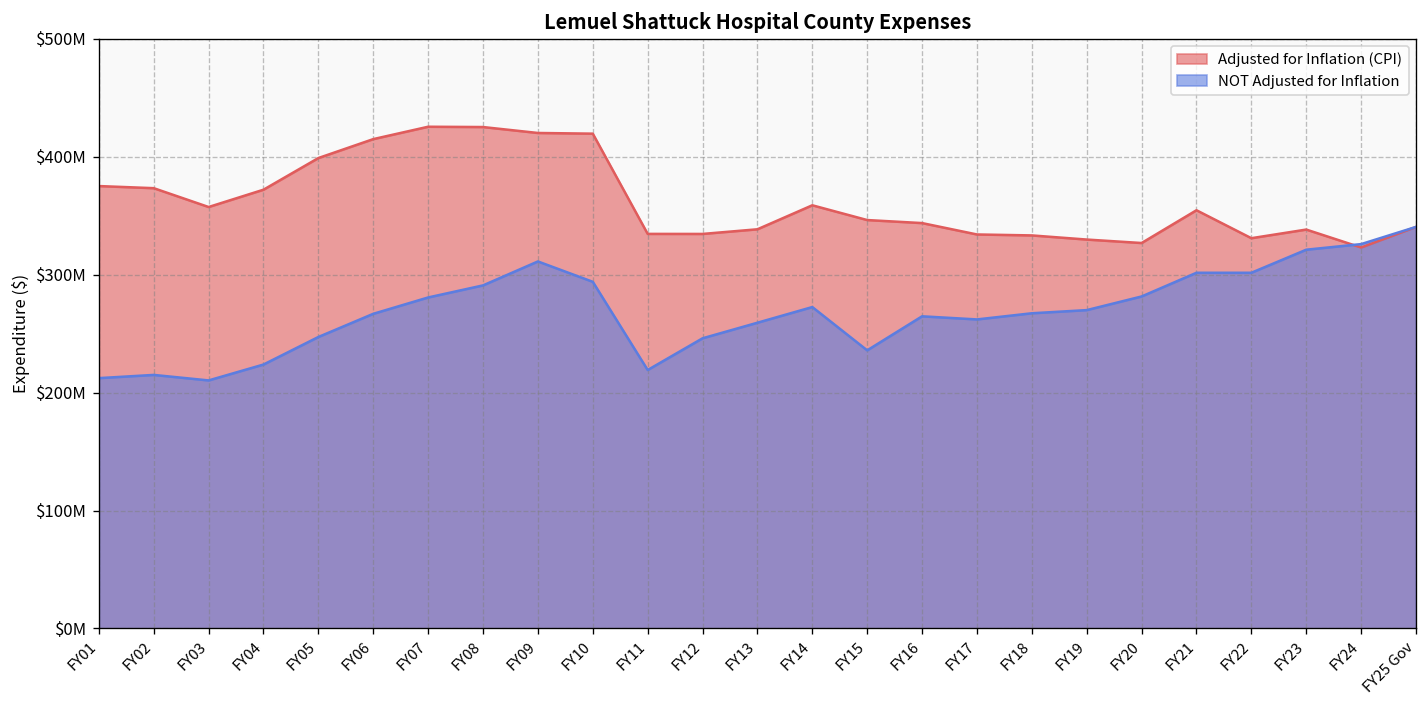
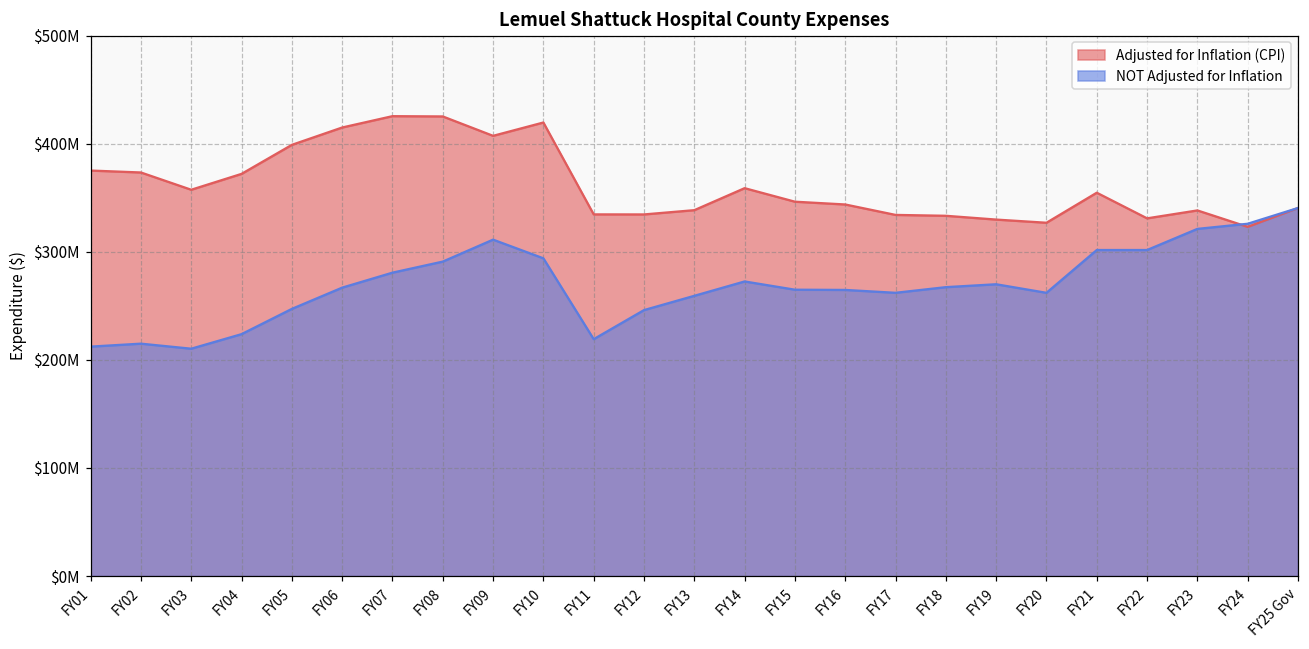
Adjusted for Inflation (CPI), FY09: $420000000 -> $410000000
NOT Adjusted for Inflation, FY15: $240000000 -> $260000000
NOT Adjusted for Inflation, FY20: $280000000 -> $260000000
